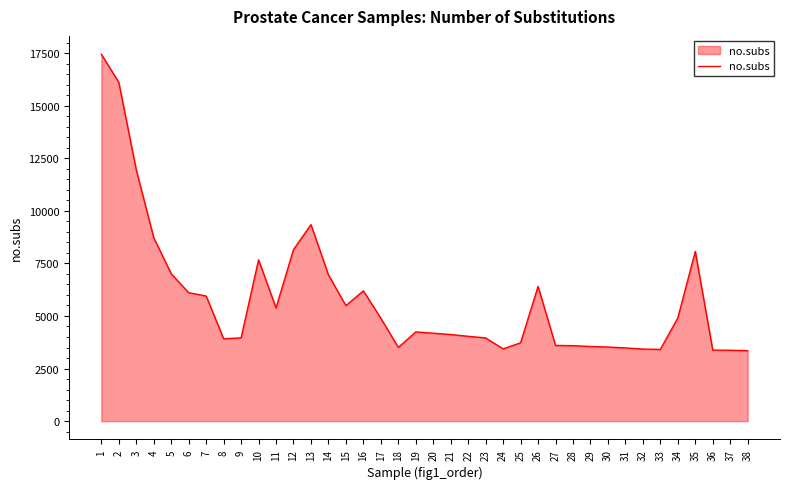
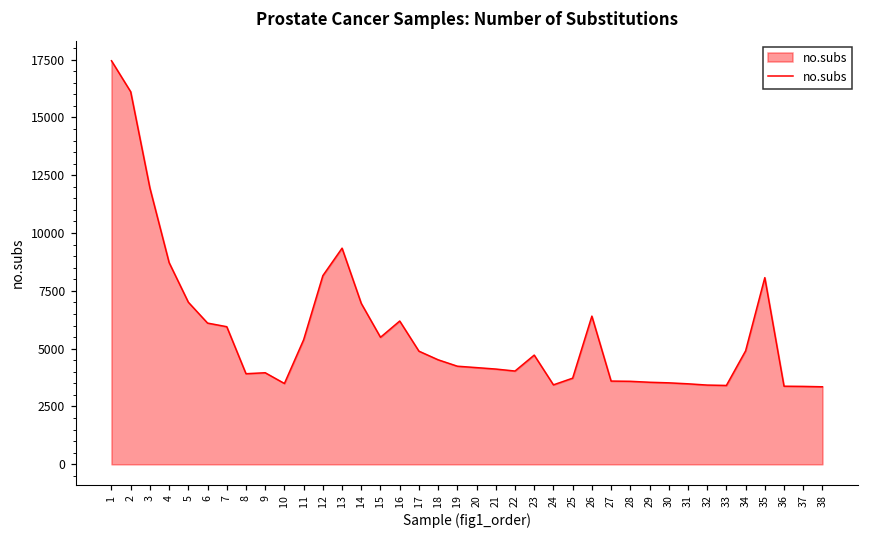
10: 7700 -> 3500
18: 3500 -> 4500
23: 4000 -> 4700
